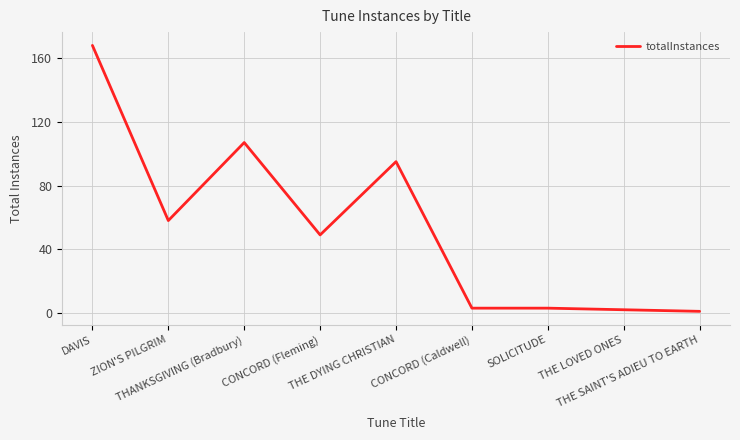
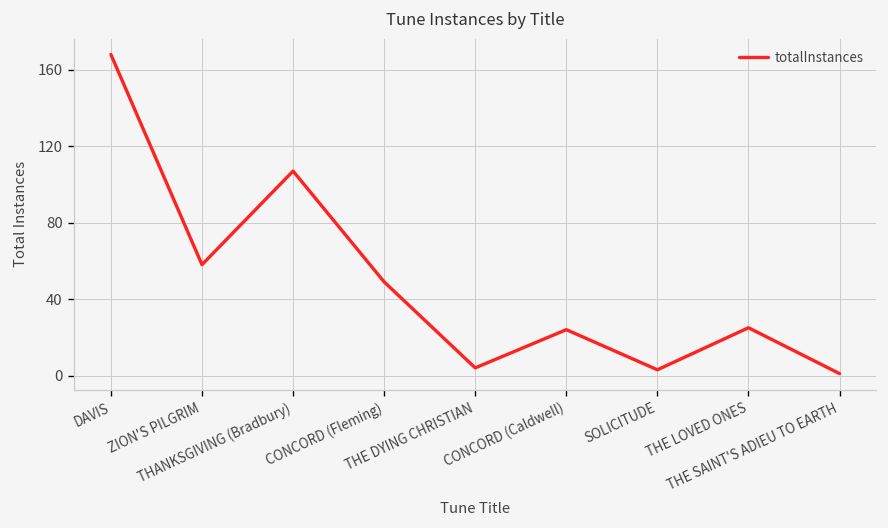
THE DYING CHRISTIAN: 95 -> 4
CONCORD (Caldwell): 3 -> 24
THE LOVED ONES: 2 -> 25
